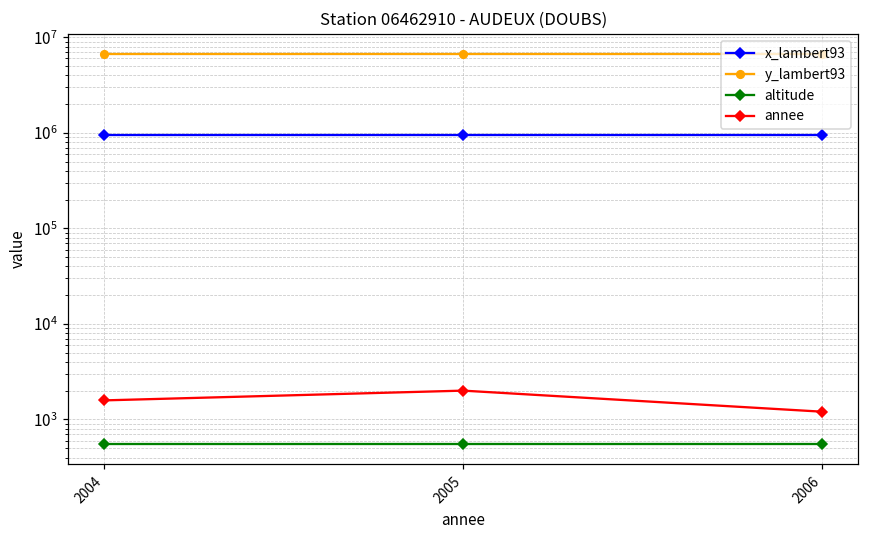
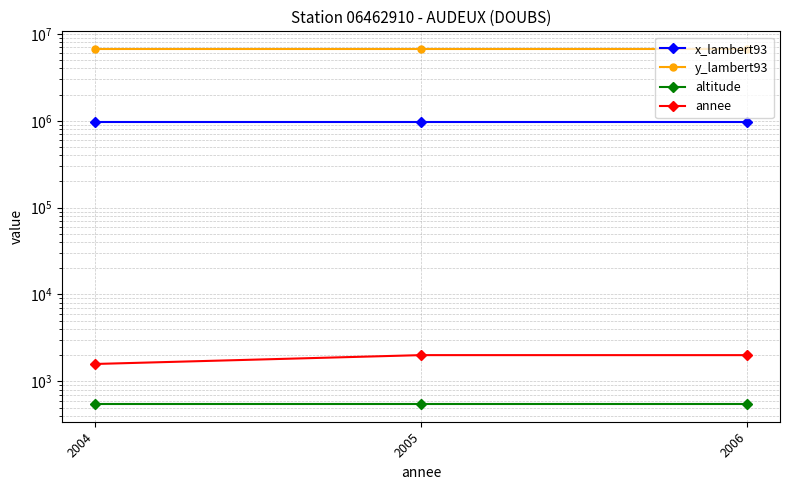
annee, 2006: 1200 -> 2000
